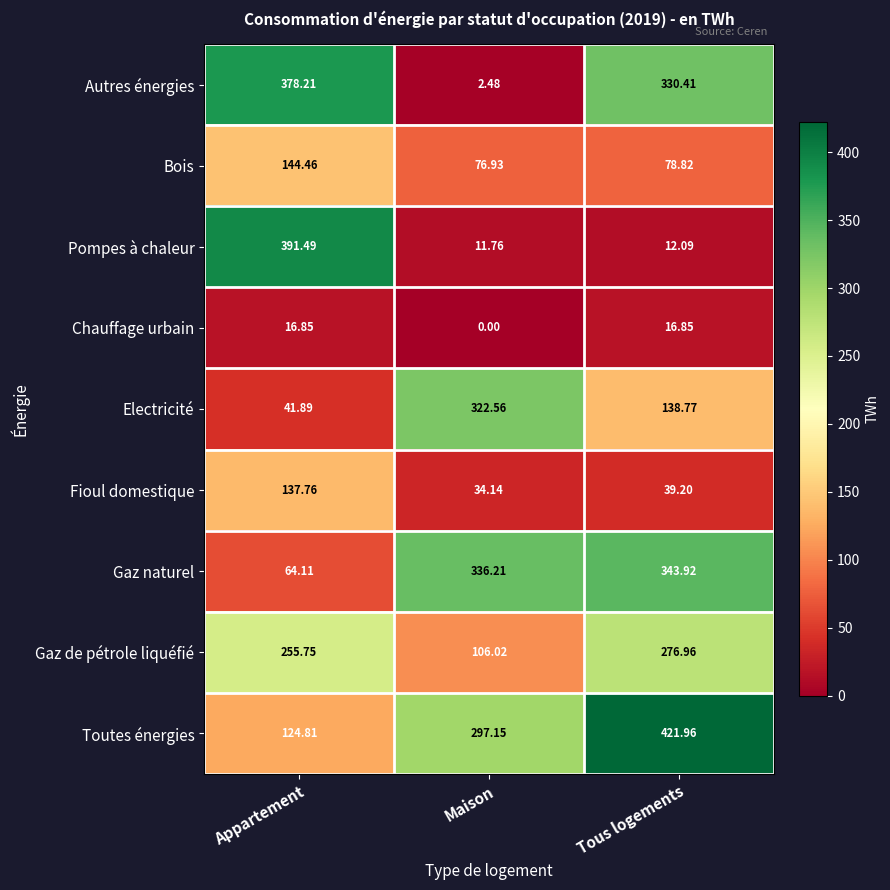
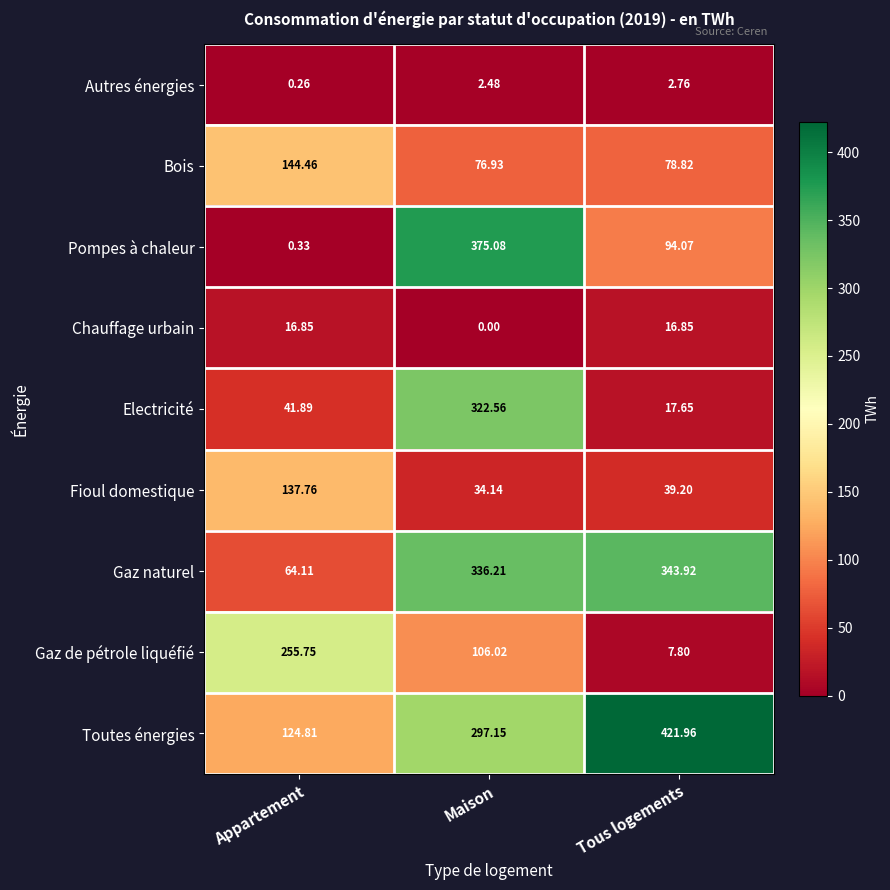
Autres énergies, Appartement: 378.21 -> 0.26
Autres énergies, Tous logements: 330.41 -> 2.76
Pompes à chaleur, Appartement: 391.49 -> 0.33
Pompes à chaleur, Maison: 11.76 -> 375.08
Pompes à chaleur, Tous logements: 12.09 -> 94.07
Electricité, Tous logements: 138.77 -> 17.65
Gaz de pétrole liquéfié, Tous logements: 276.96 -> 7.80
